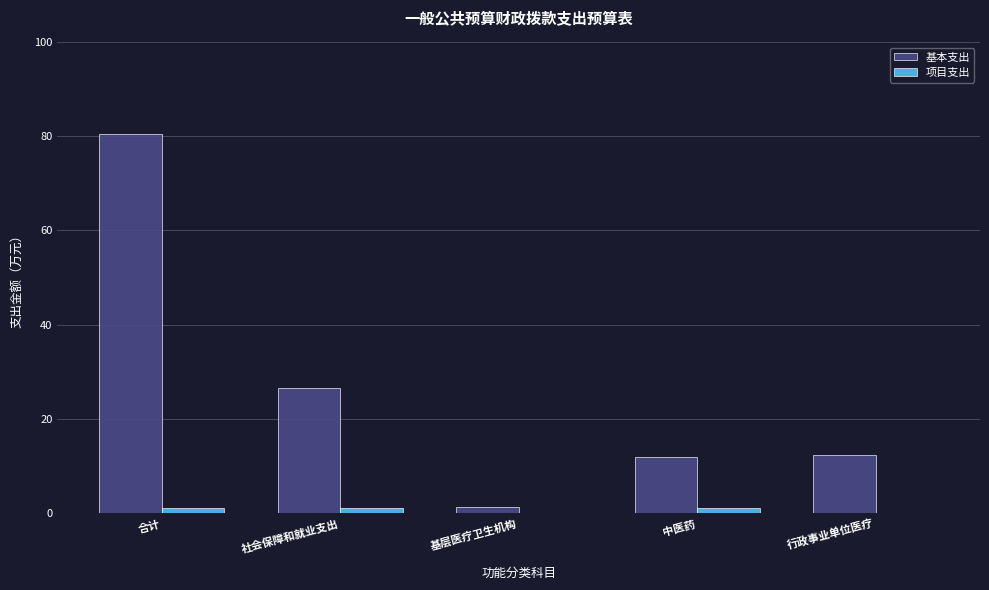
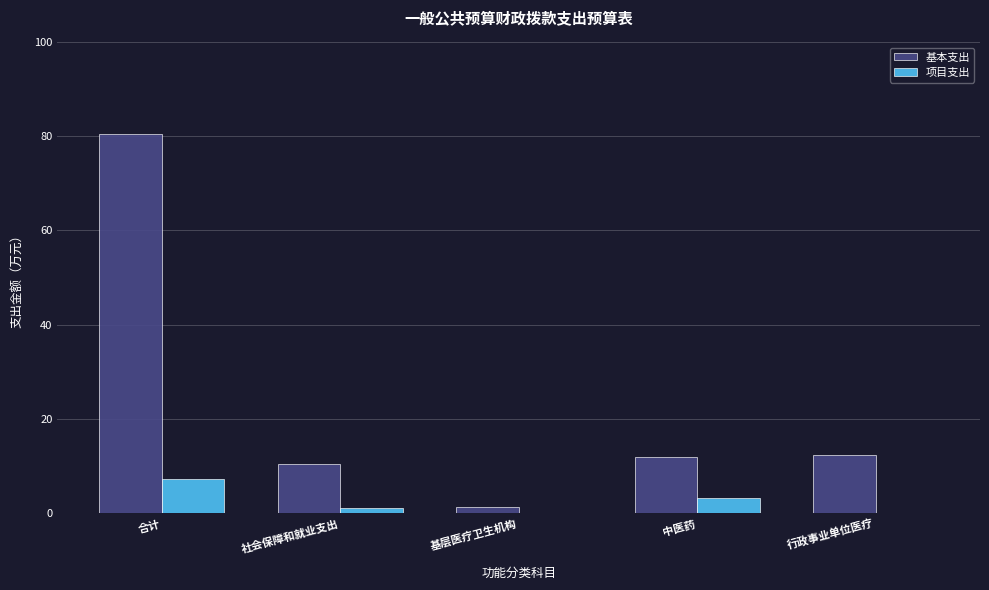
项目支出, 合计: 1 -> 7
基本支出, 社会保障和就业支出: 26 -> 10
项目支出, 中医药: 1 -> 3
